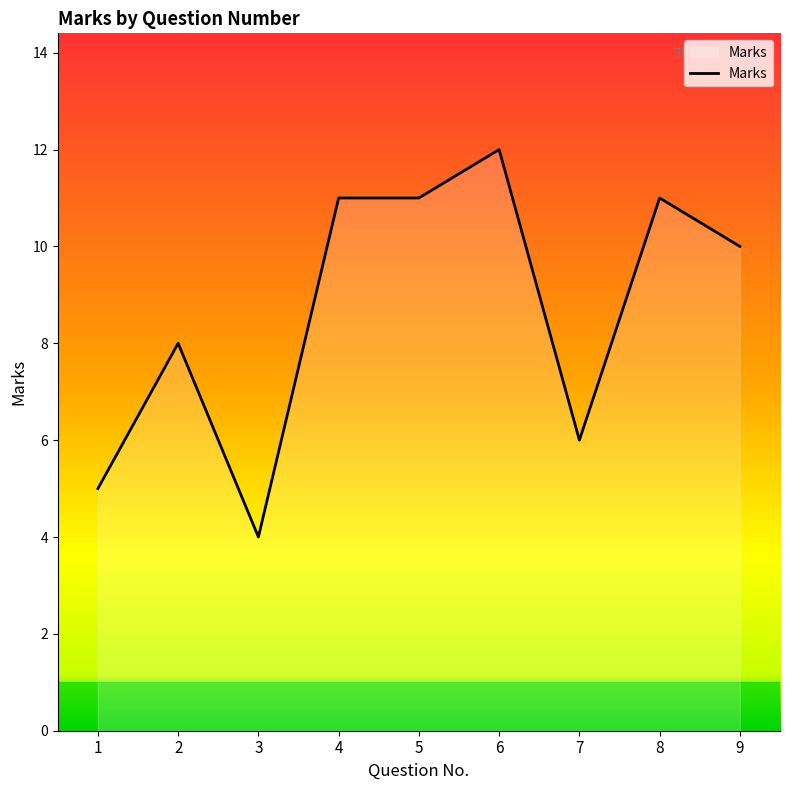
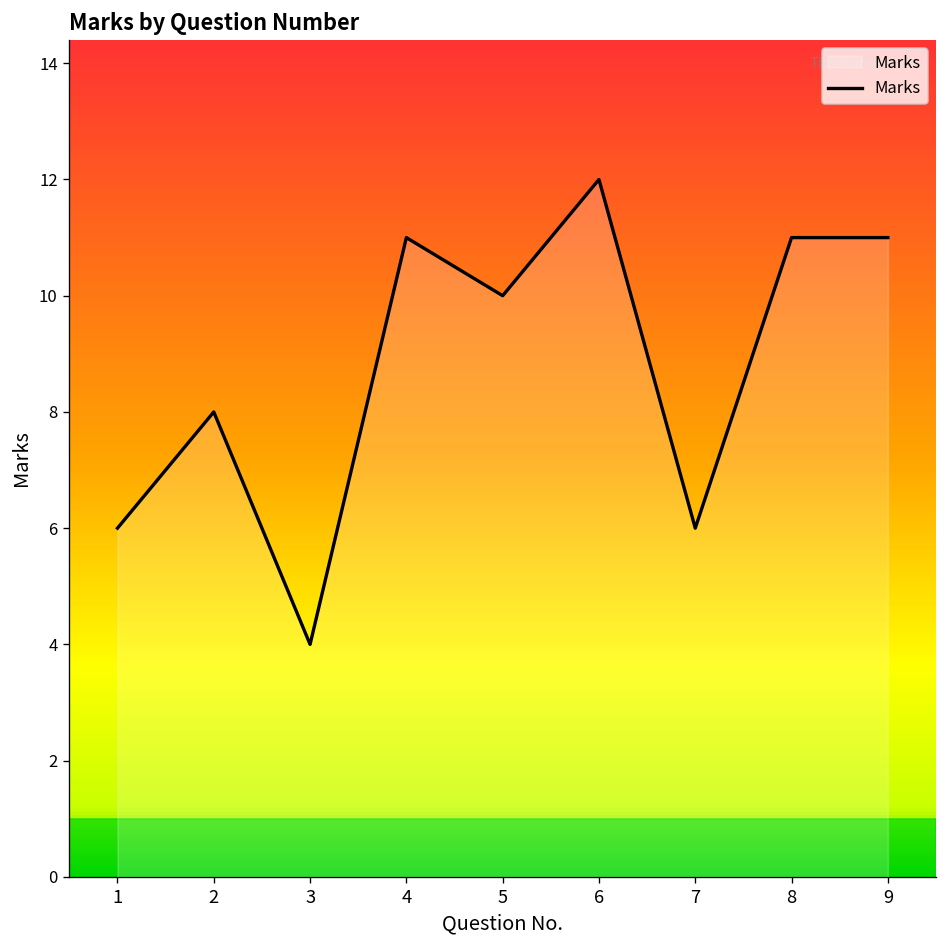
1: 5 -> 6
5: 11 -> 10
9: 10 -> 11
